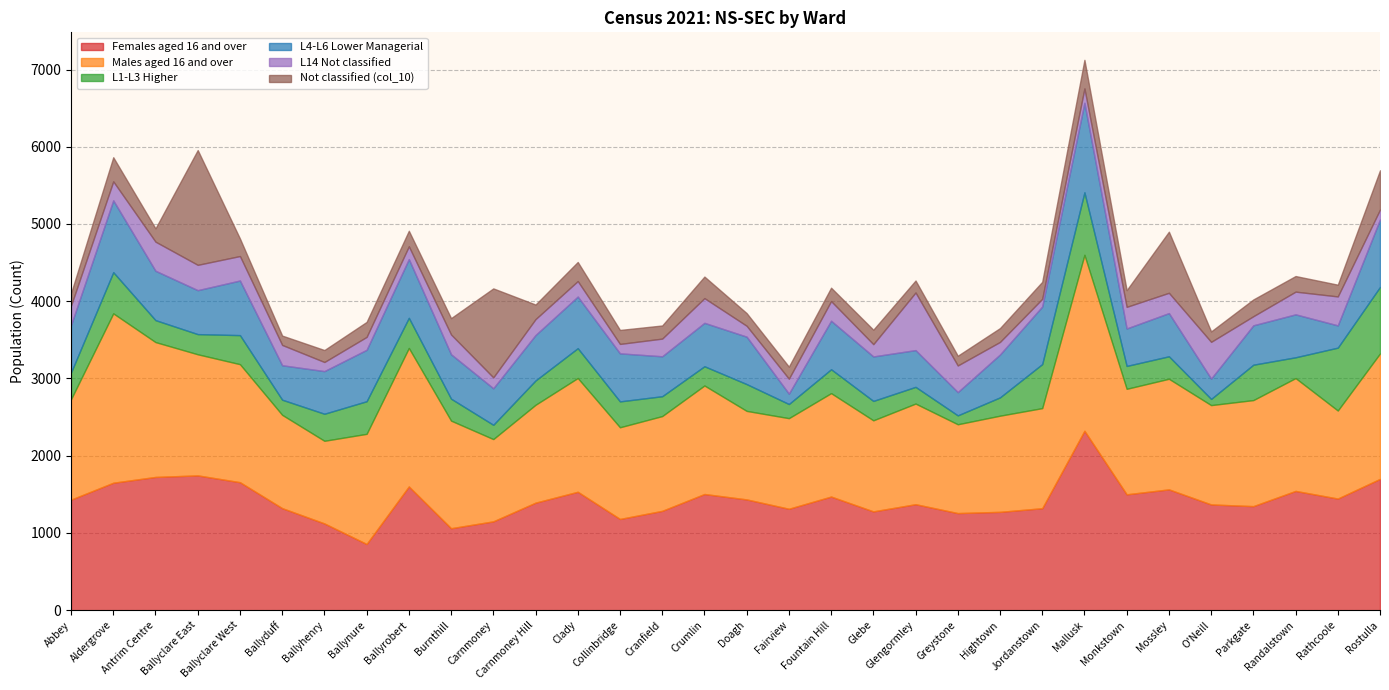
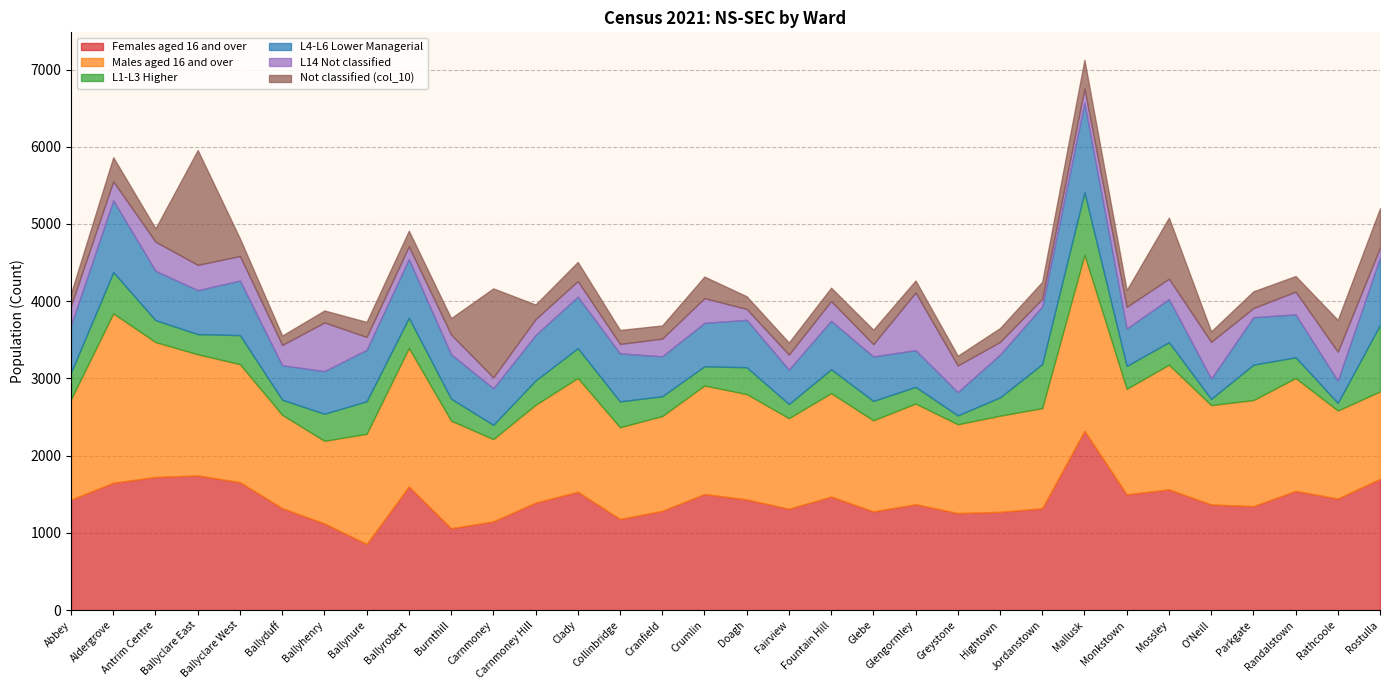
L14 Not classified, Ballyhenry: 100 -> 600
Males aged 16 and over, Doagh: 1100 -> 1400
L4-L6 Lower Managerial, Fairview: 100 -> 400
Males aged 16 and over, Mossley: 1400 -> 1600
L4-L6 Lower Managerial, Parkgate: 500 -> 600
L1-L3 Higher, Rathcoole: 800 -> 100
Not classified (col_10), Rathcoole: 200 -> 400
Males aged 16 and over, Rostulla: 1600 -> 1100
